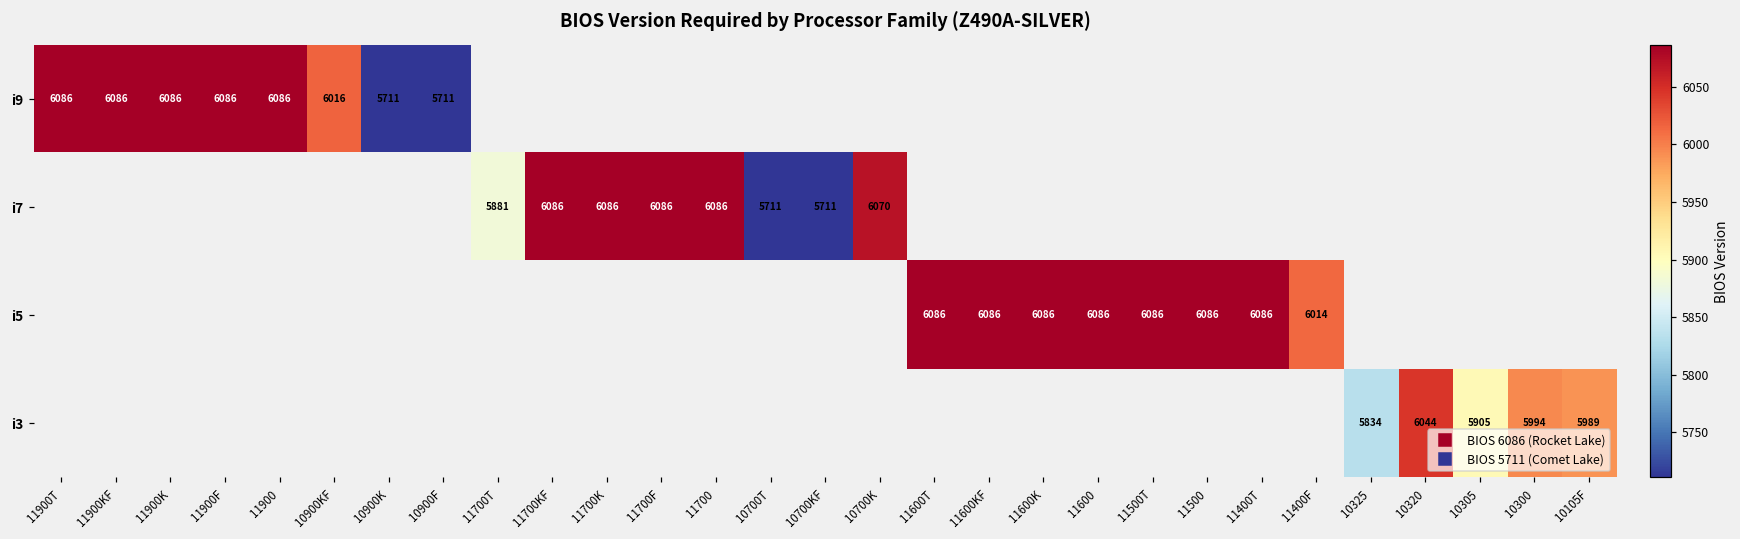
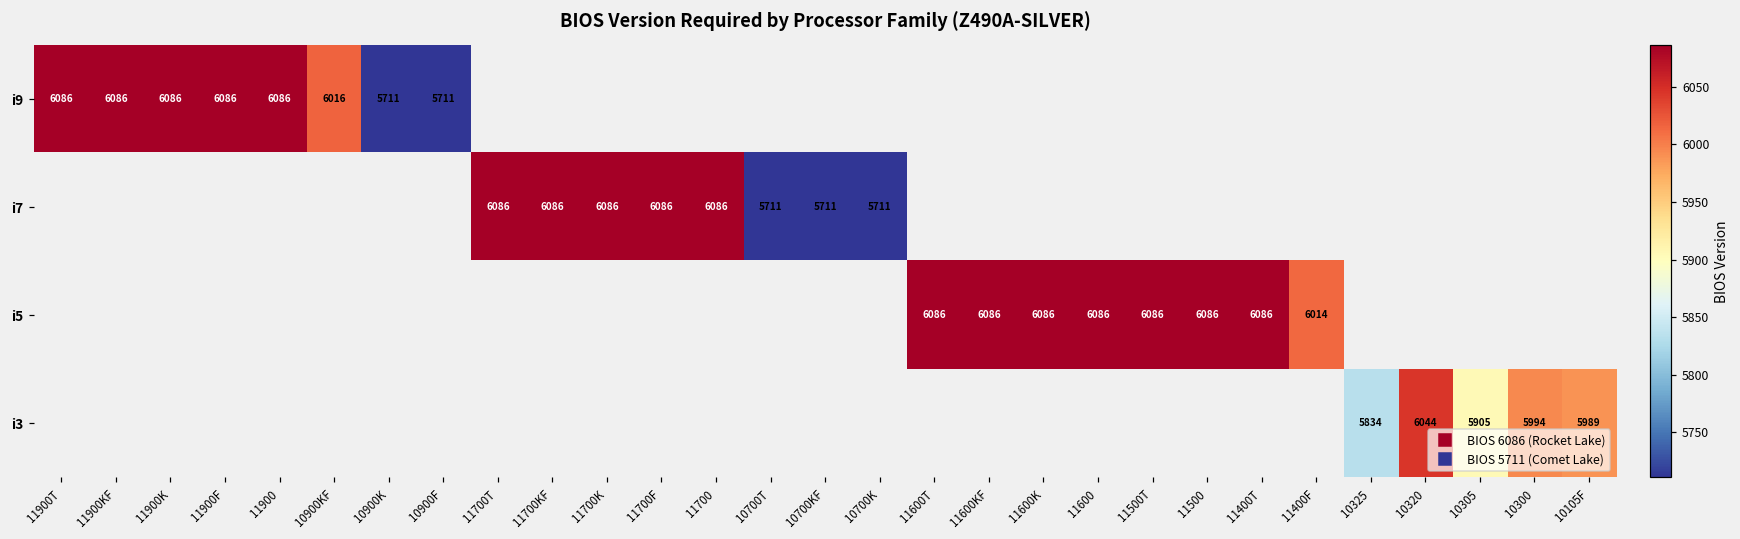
i7, 11700T: 5881 -> 6086
i7, 10700K: 6070 -> 5711
